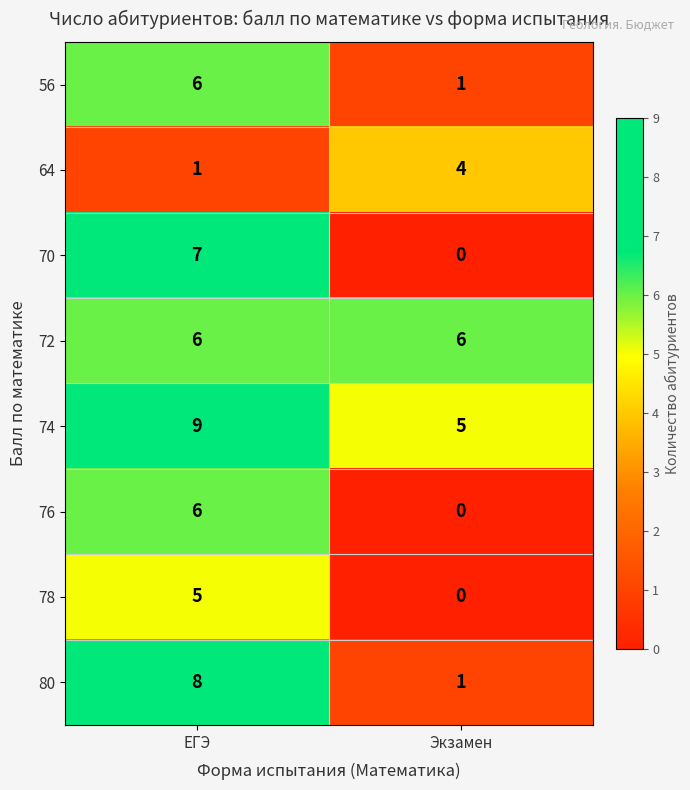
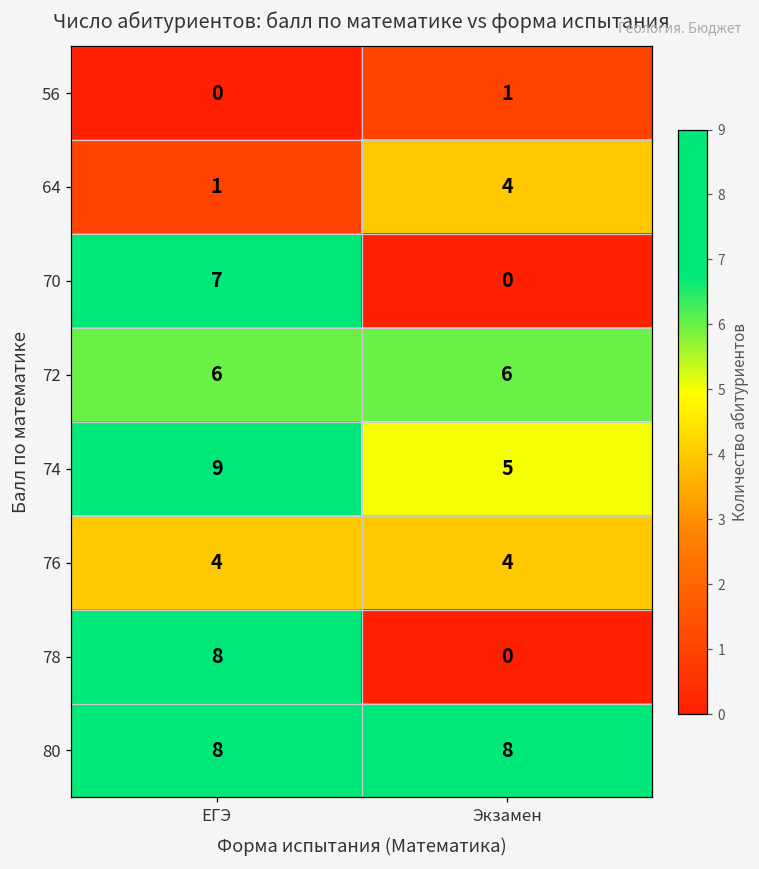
56, ЕГЭ: 6 -> 0
76, ЕГЭ: 6 -> 4
76, Экзамен: 0 -> 4
78, ЕГЭ: 5 -> 8
80, Экзамен: 1 -> 8
